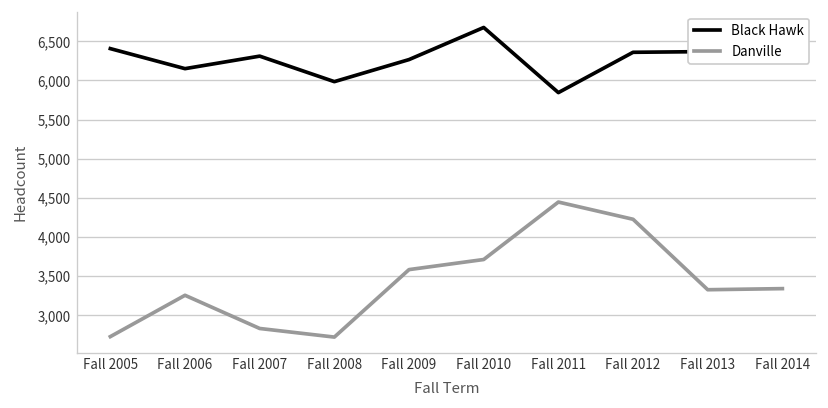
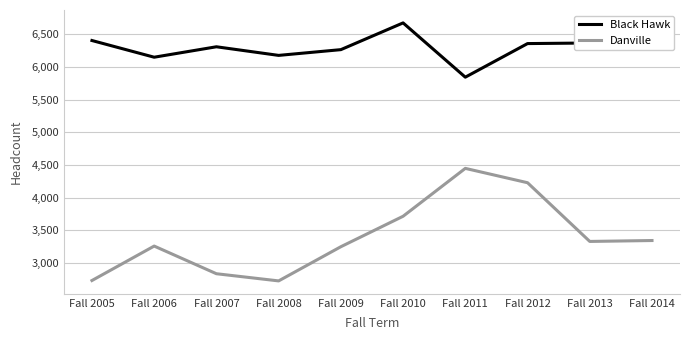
Black Hawk, Fall 2008: 6,000 -> 6,200
Danville, Fall 2009: 3,600 -> 3,200
